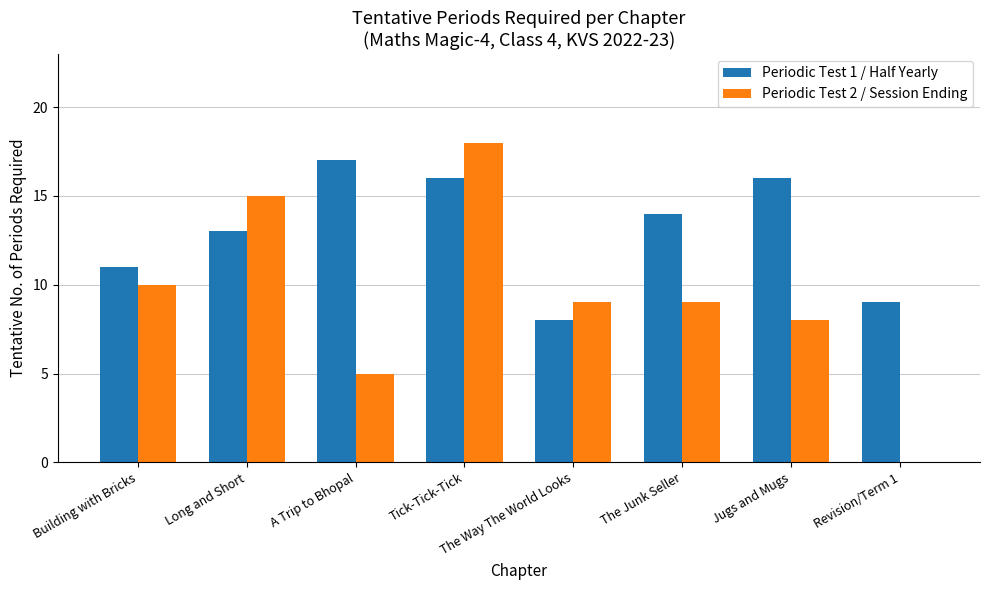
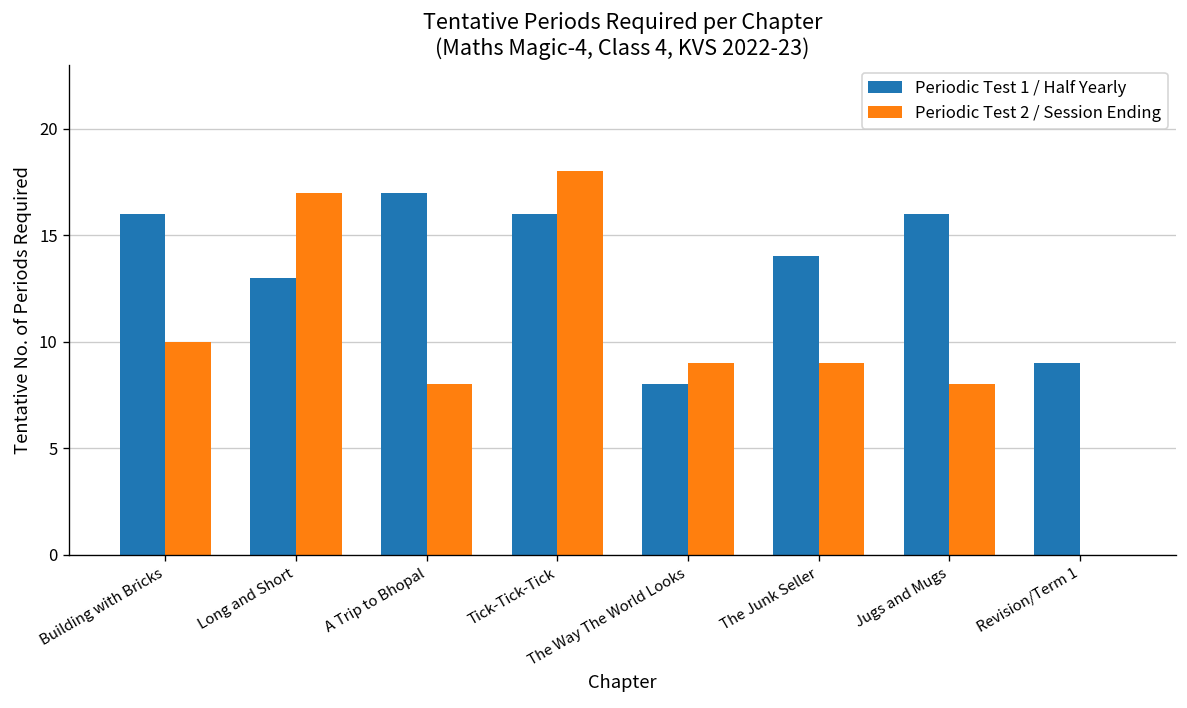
Periodic Test 1 / Half Yearly, Building with Bricks: 11 -> 16
Periodic Test 2 / Session Ending, Long and Short: 15 -> 17
Periodic Test 2 / Session Ending, A Trip to Bhopal: 5 -> 8
